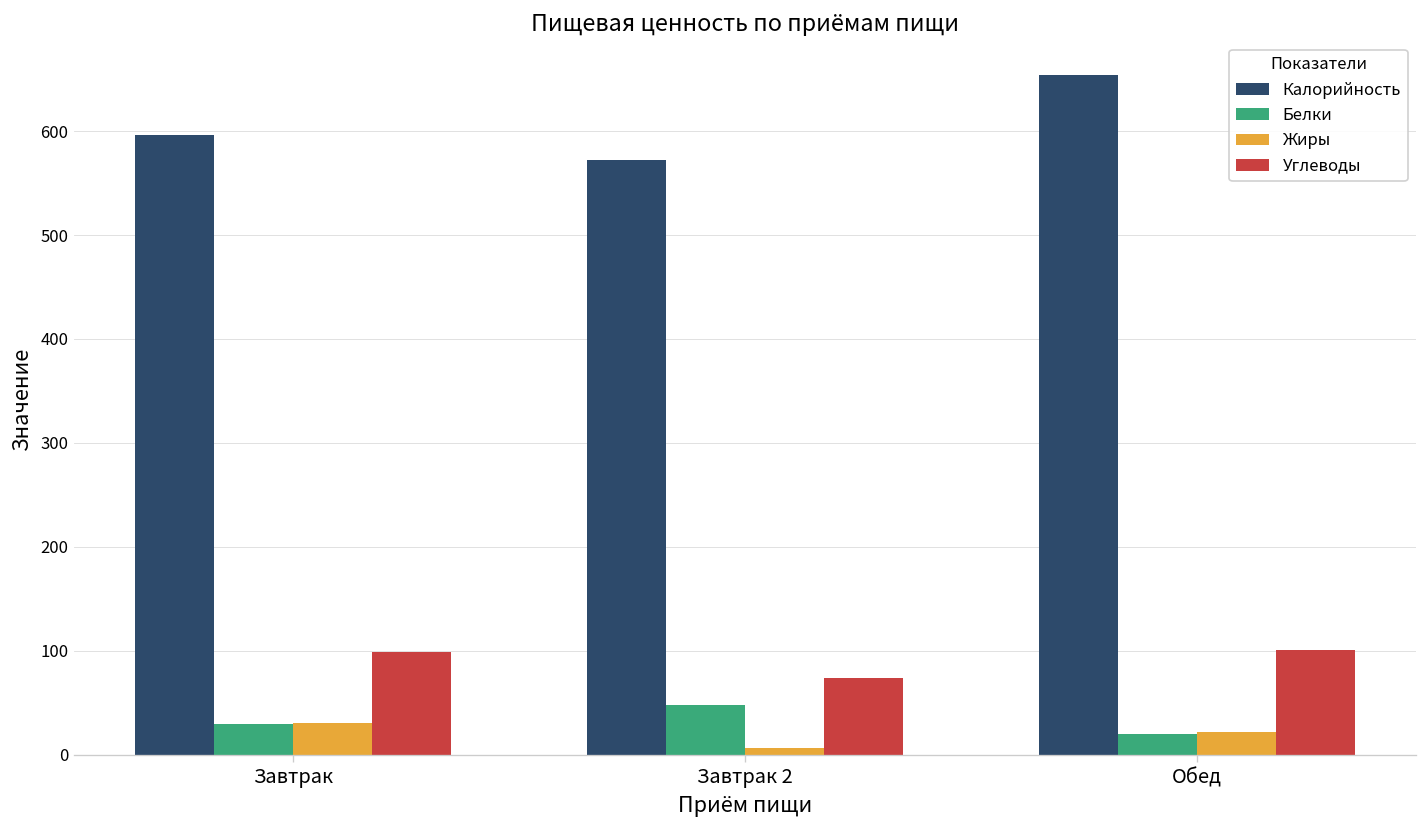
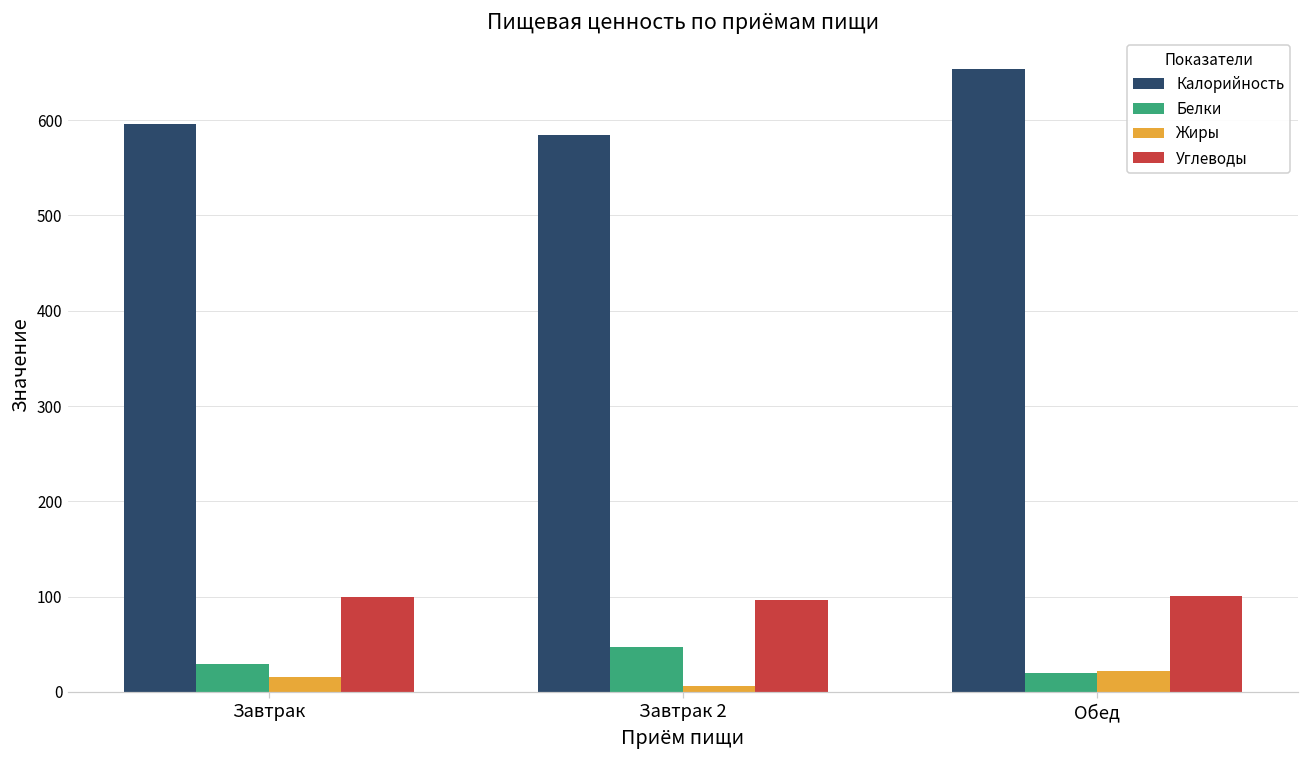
Жиры, Завтрак: 30 -> 20
Калорийность, Завтрак 2: 570 -> 580
Углеводы, Завтрак 2: 70 -> 100
